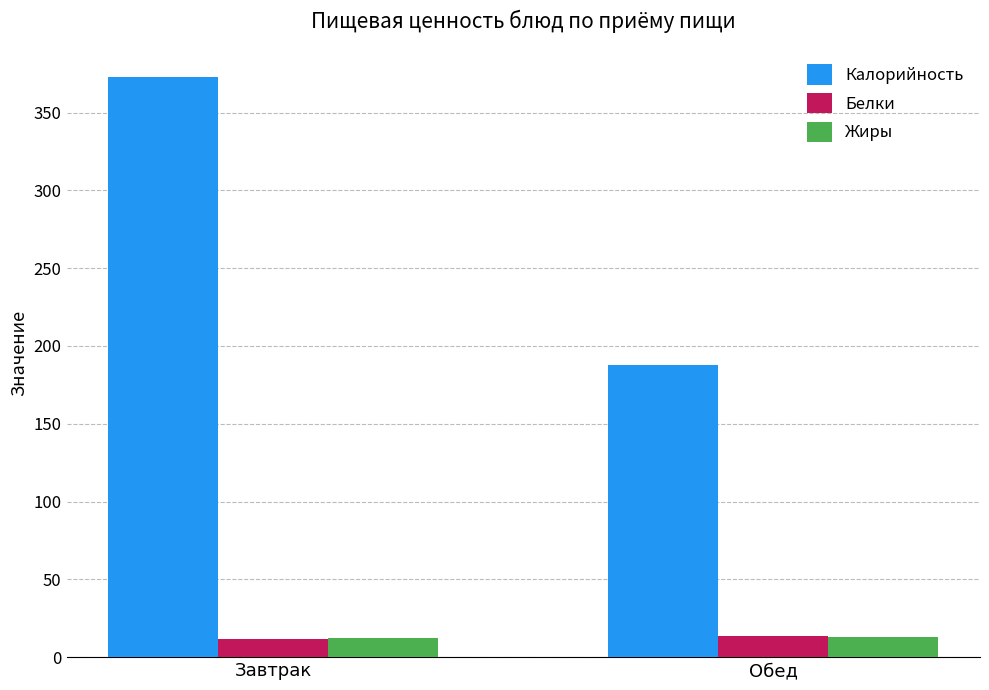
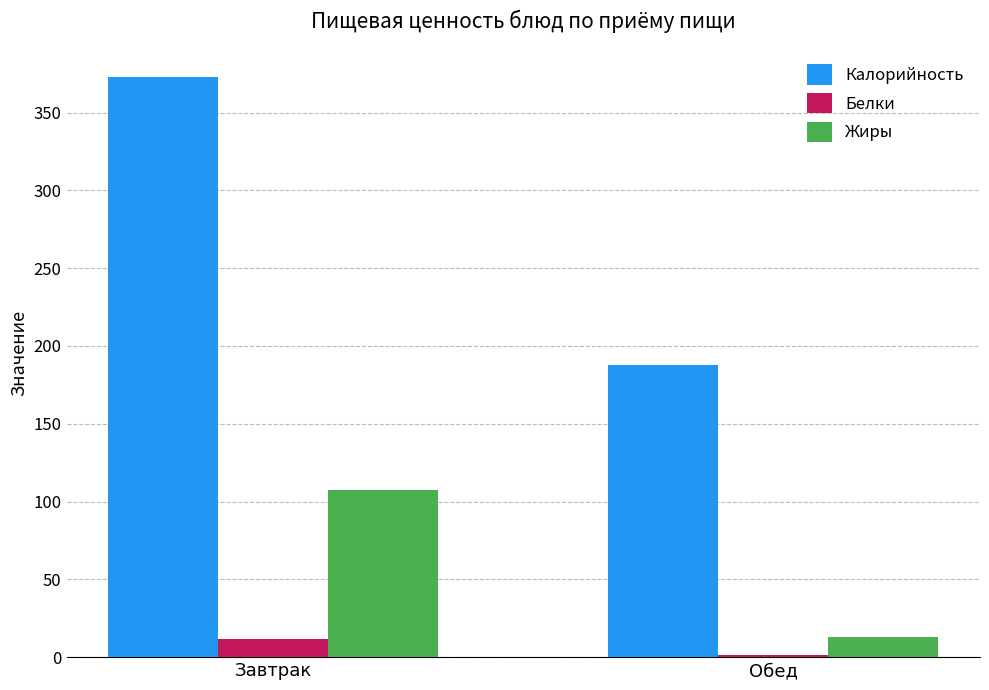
Жиры, Завтрак: 12 -> 107
Белки, Обед: 14 -> 2
